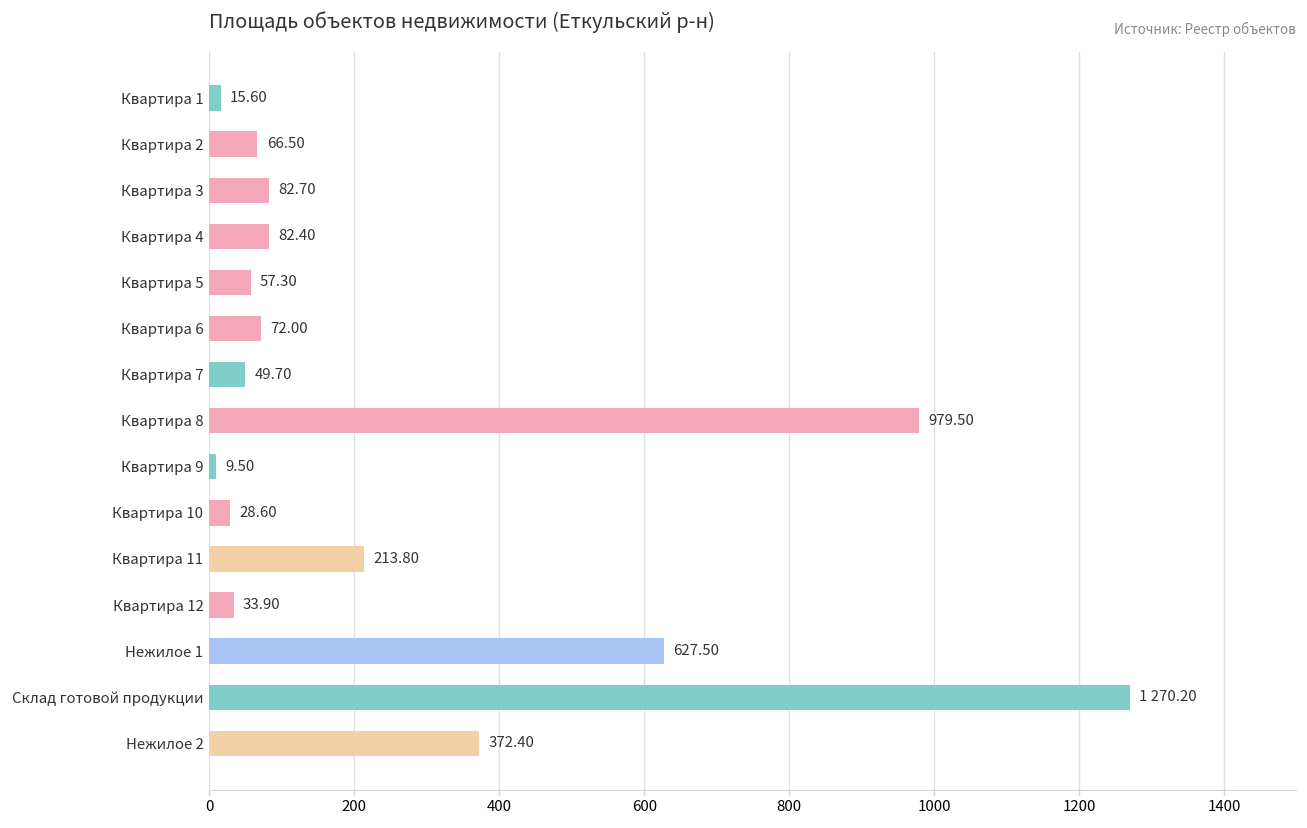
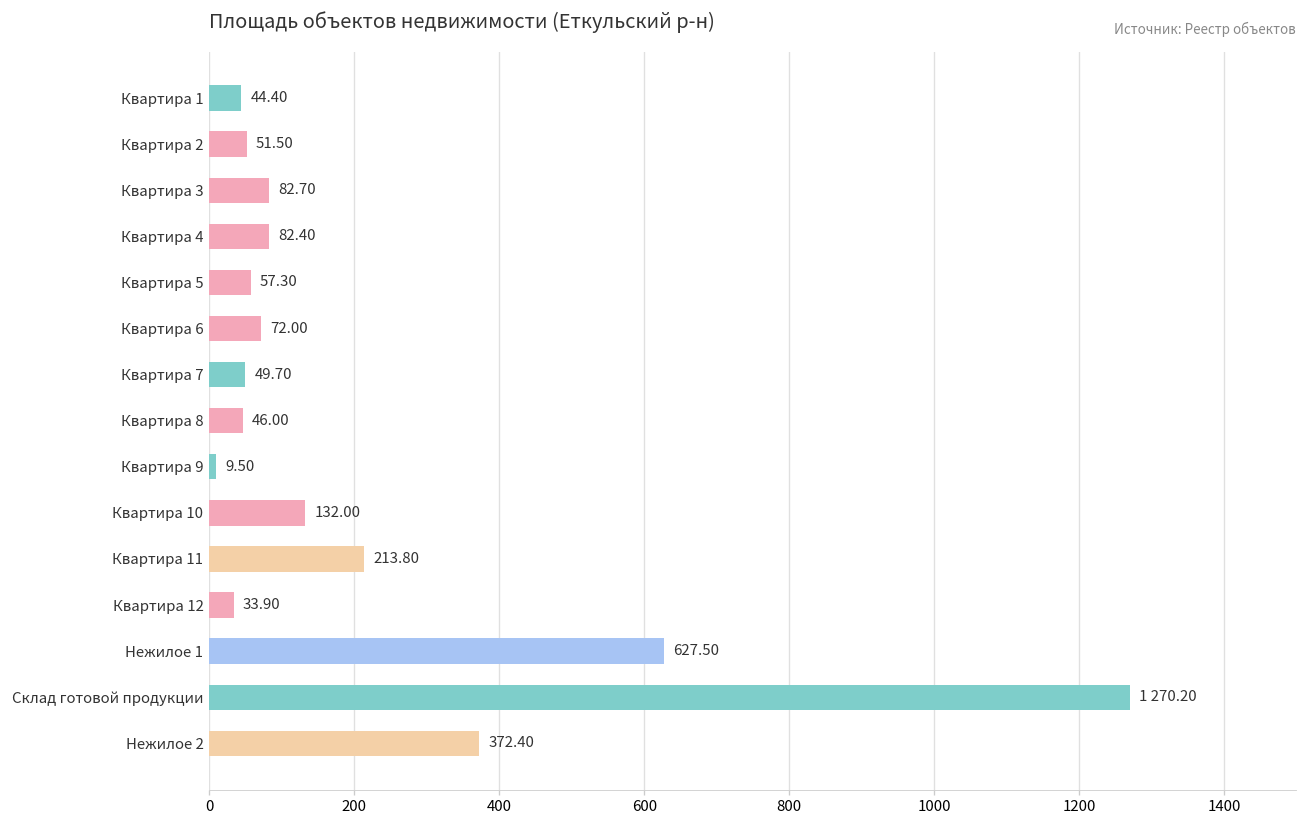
Квартира 1: 15.60 -> 44.40
Квартира 2: 66.50 -> 51.50
Квартира 8: 979.50 -> 46.00
Квартира 10: 28.60 -> 132.00
